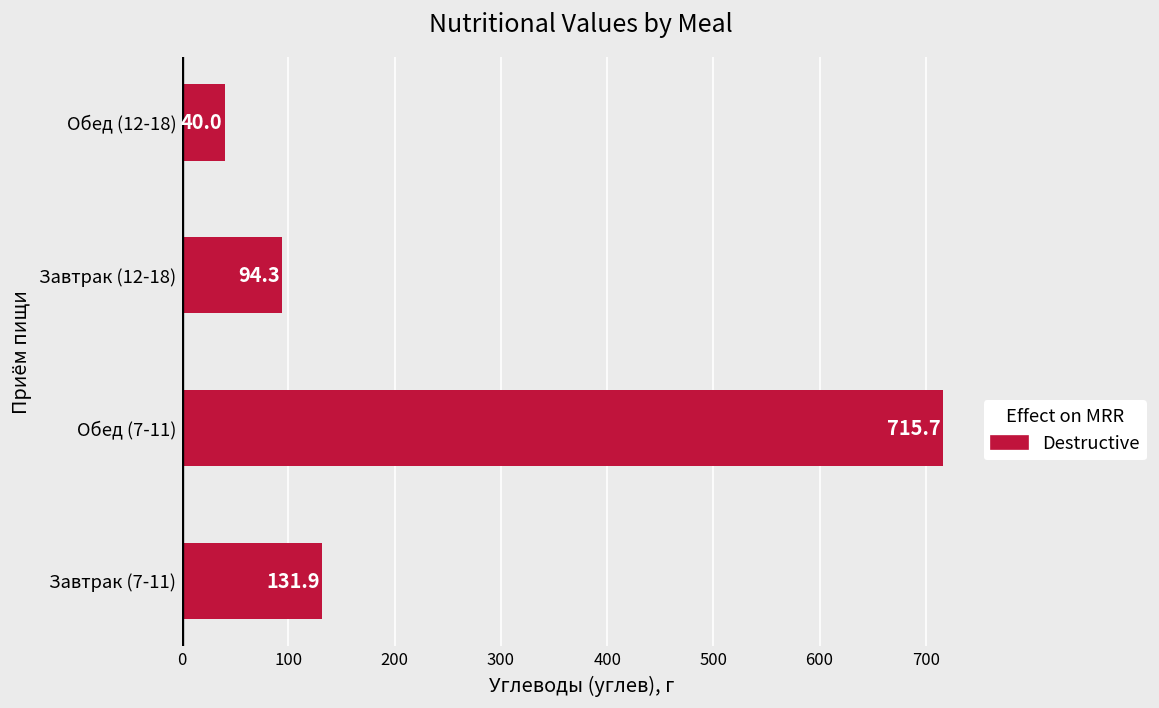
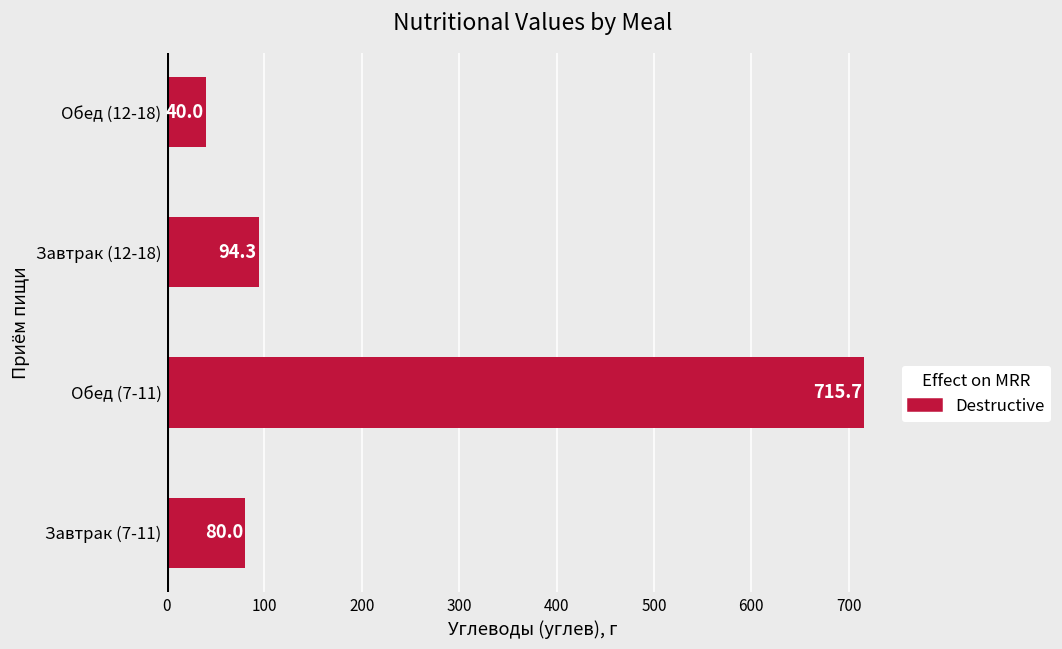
Завтрак (7-11): 131.9 -> 80.0
